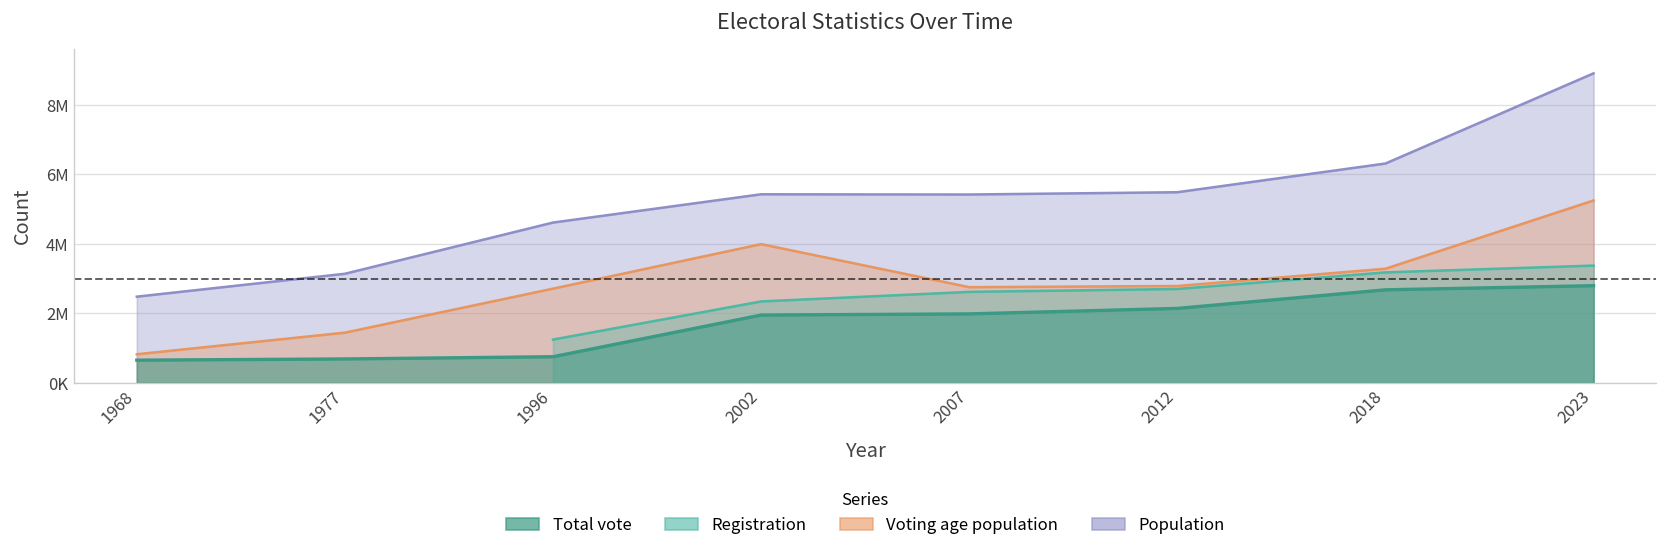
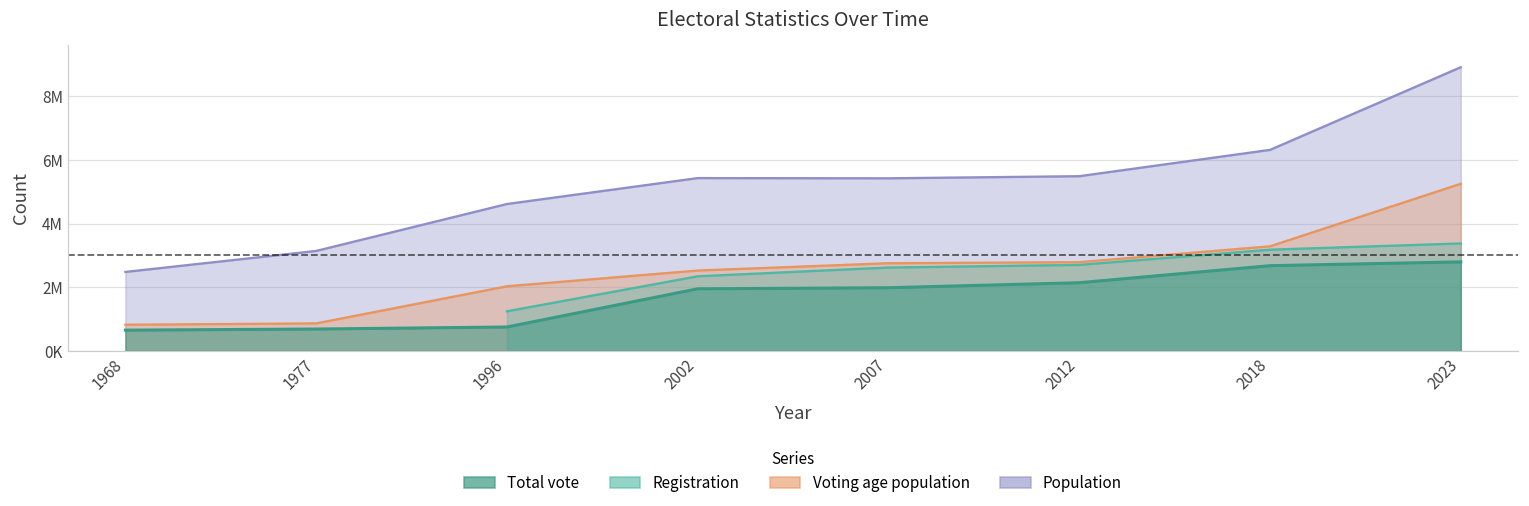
Voting age population, 1977: 1400000 -> 900000
Voting age population, 1996: 2700000 -> 2000000
Voting age population, 2002: 4000000 -> 2500000
